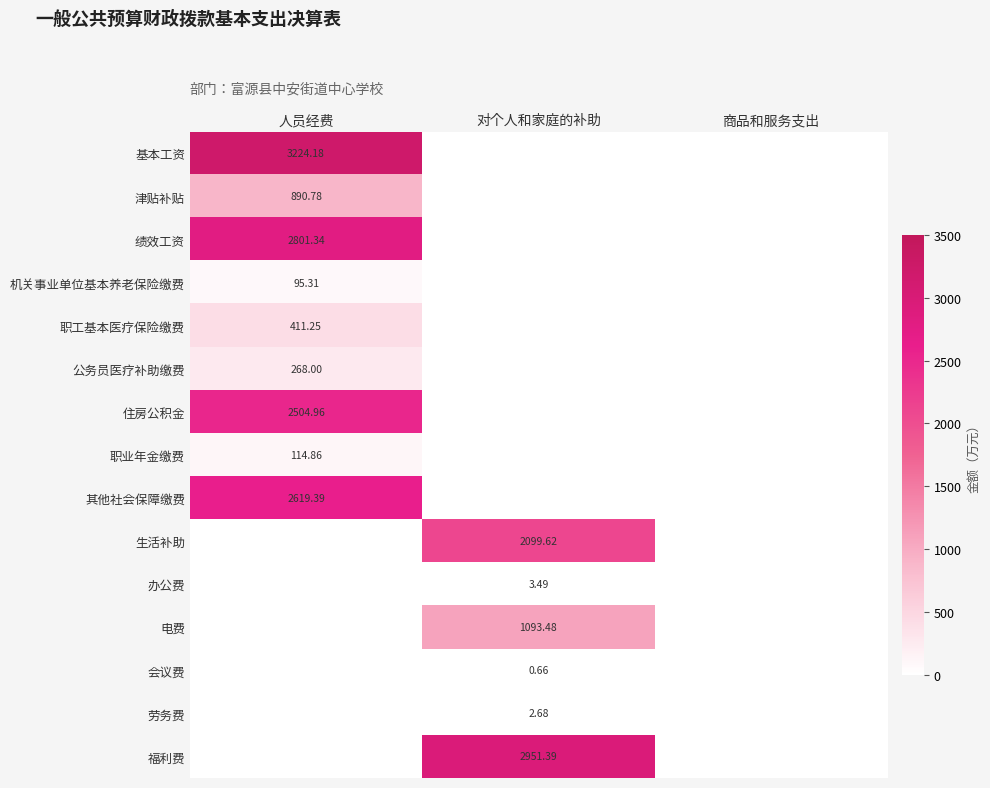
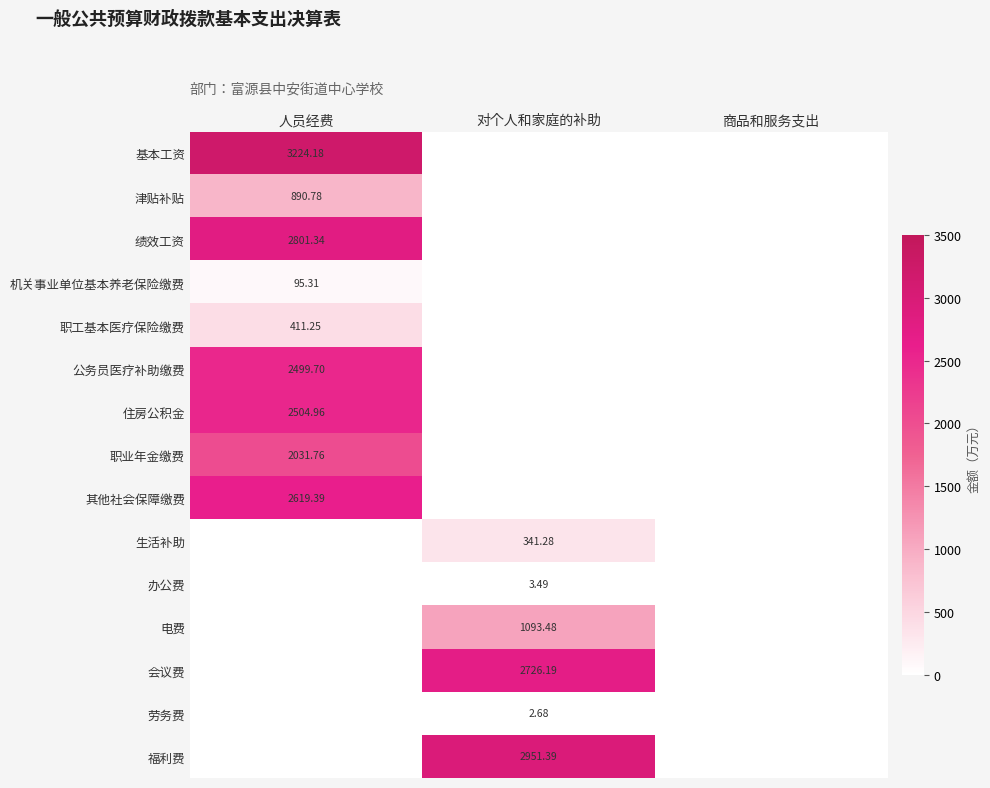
公务员医疗补助缴费, 人员经费: 268.00 -> 2499.70
职业年金缴费, 人员经费: 114.86 -> 2031.76
生活补助, 对个人和家庭的补助: 2099.62 -> 341.28
会议费, 对个人和家庭的补助: 0.66 -> 2726.19
